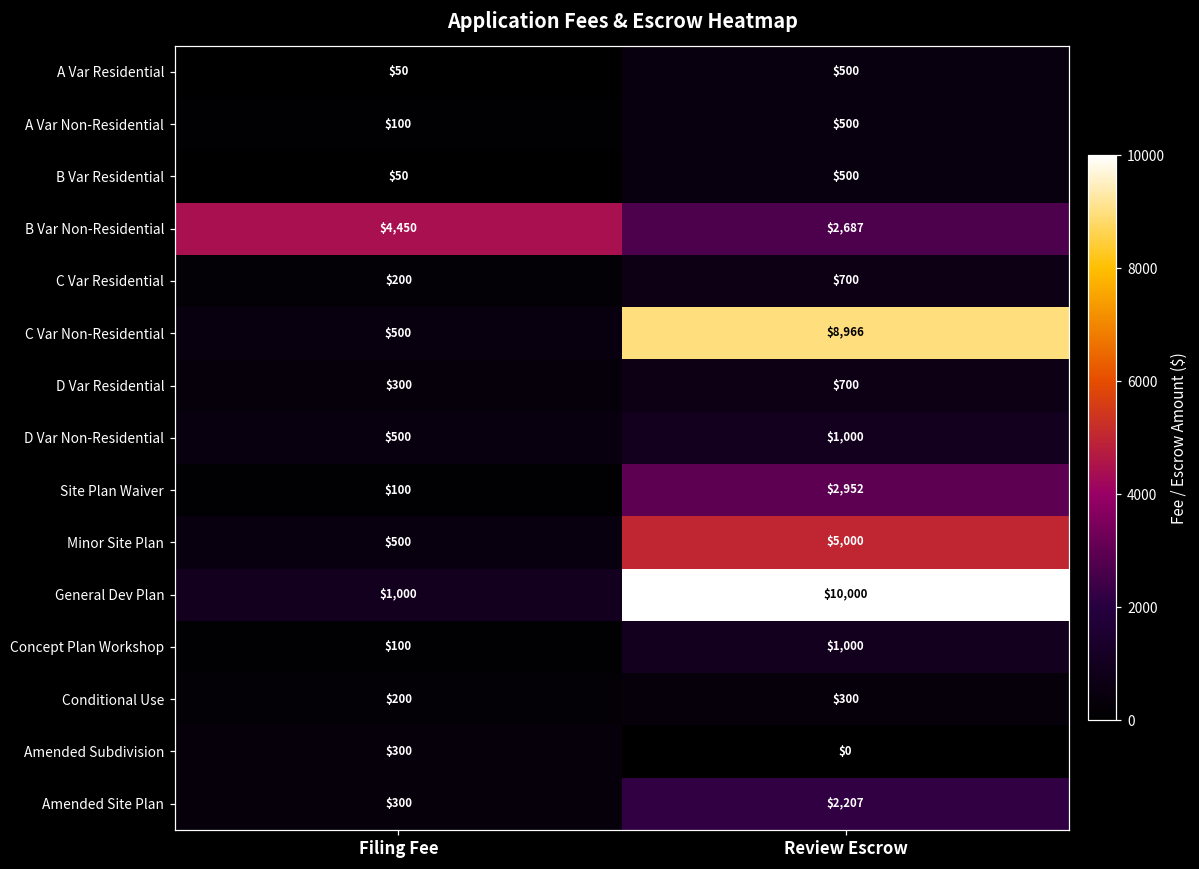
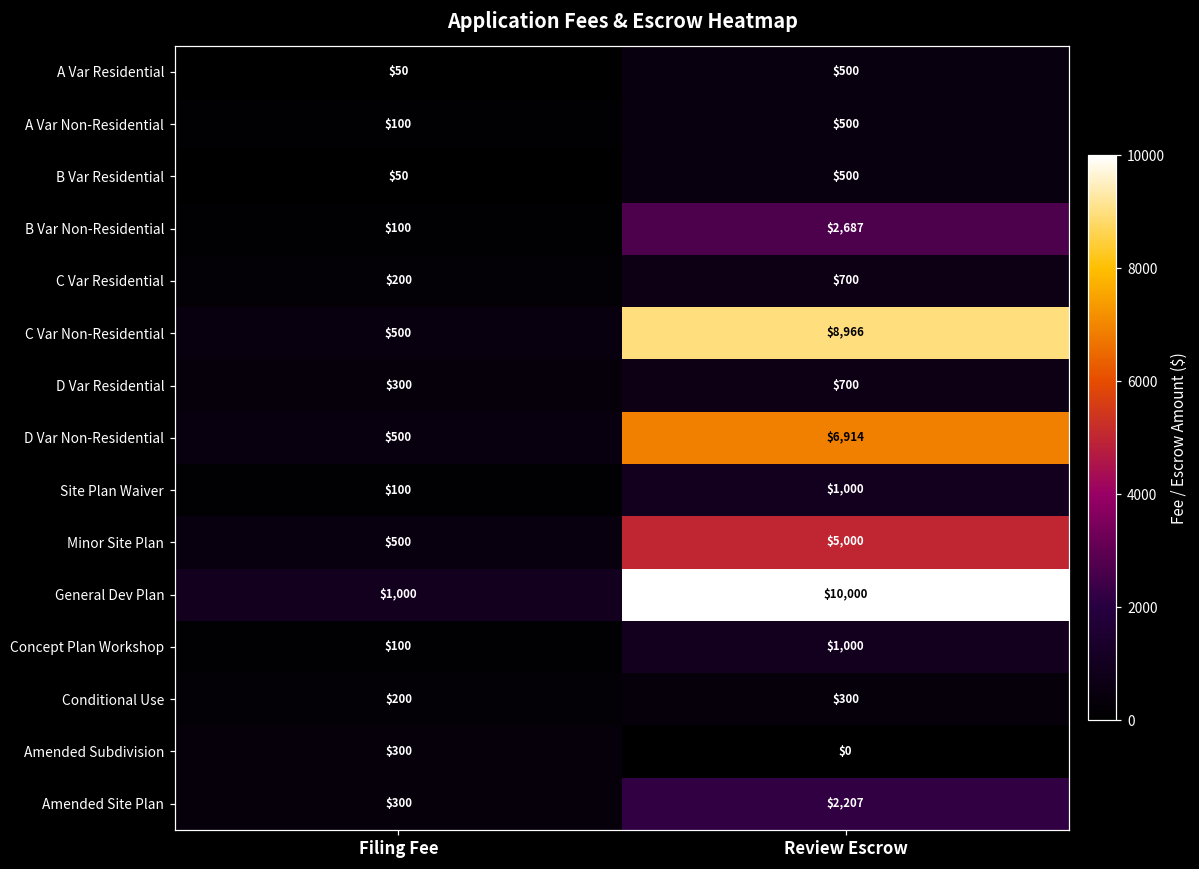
B Var Non-Residential, Filing Fee: $4,450 -> $100
D Var Non-Residential, Review Escrow: $1,000 -> $6,914
Site Plan Waiver, Review Escrow: $2,952 -> $1,000
